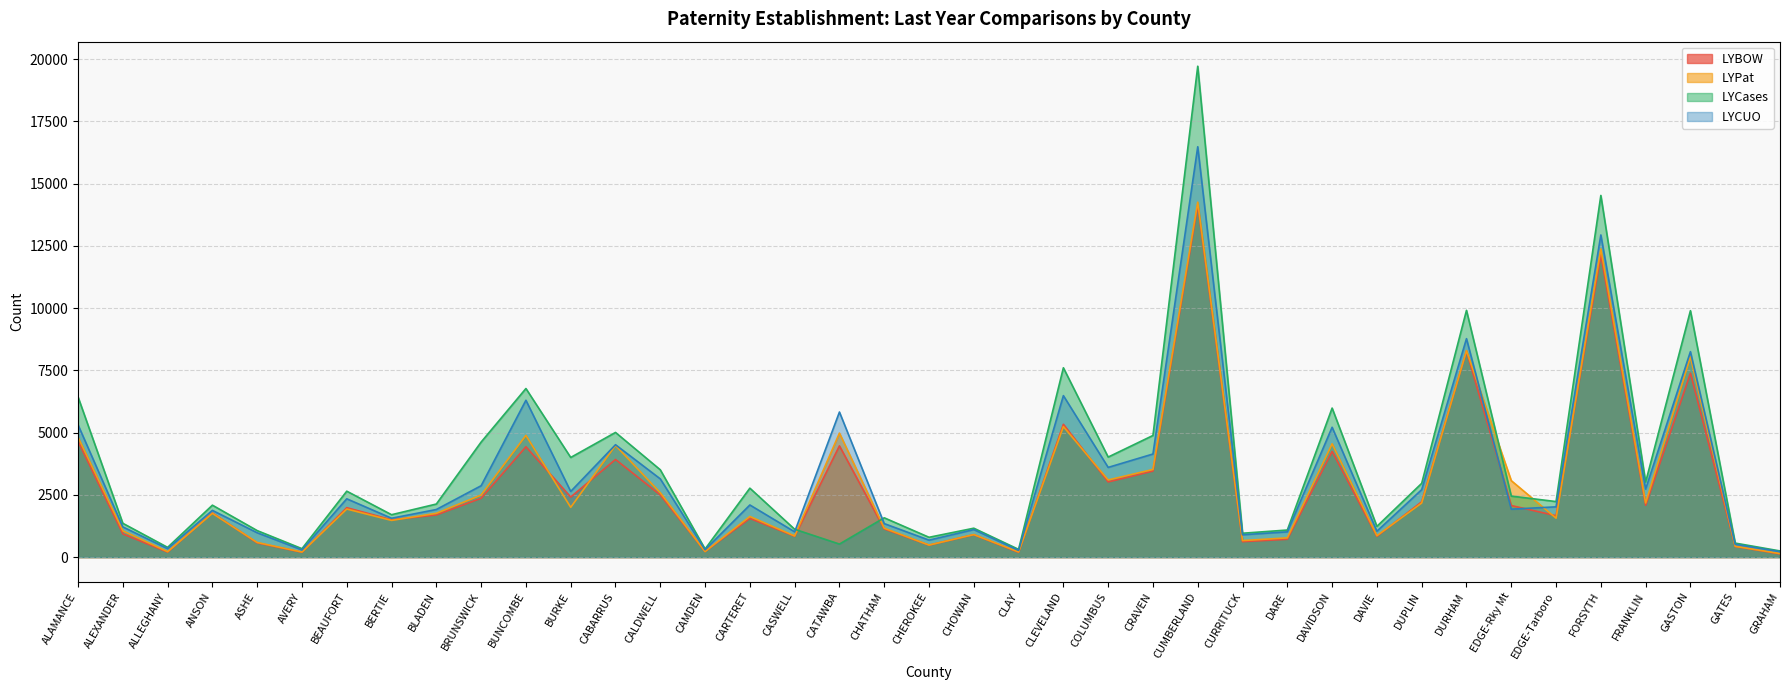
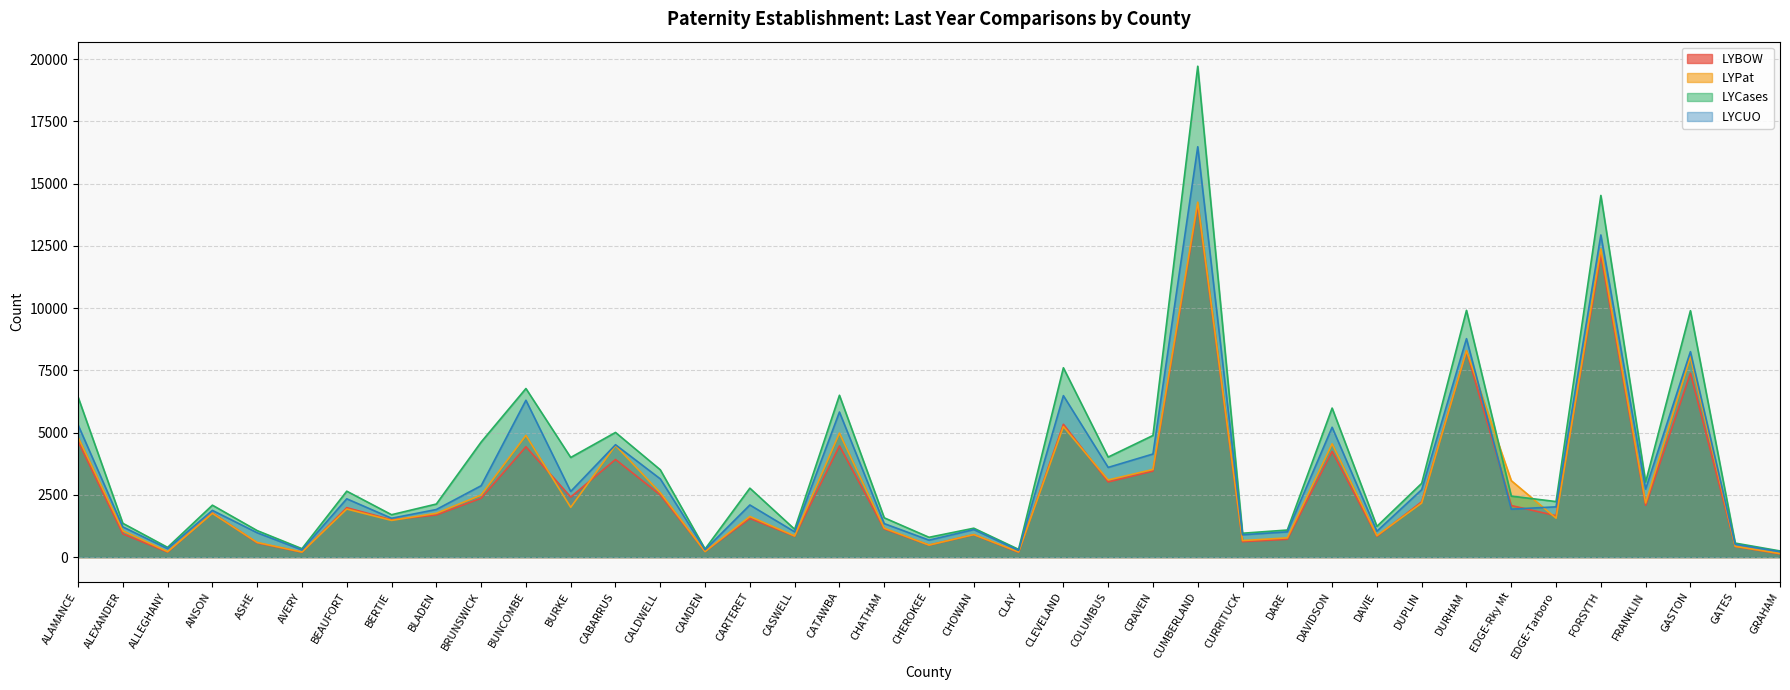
LYCases, CATAWBA: 500 -> 6500
